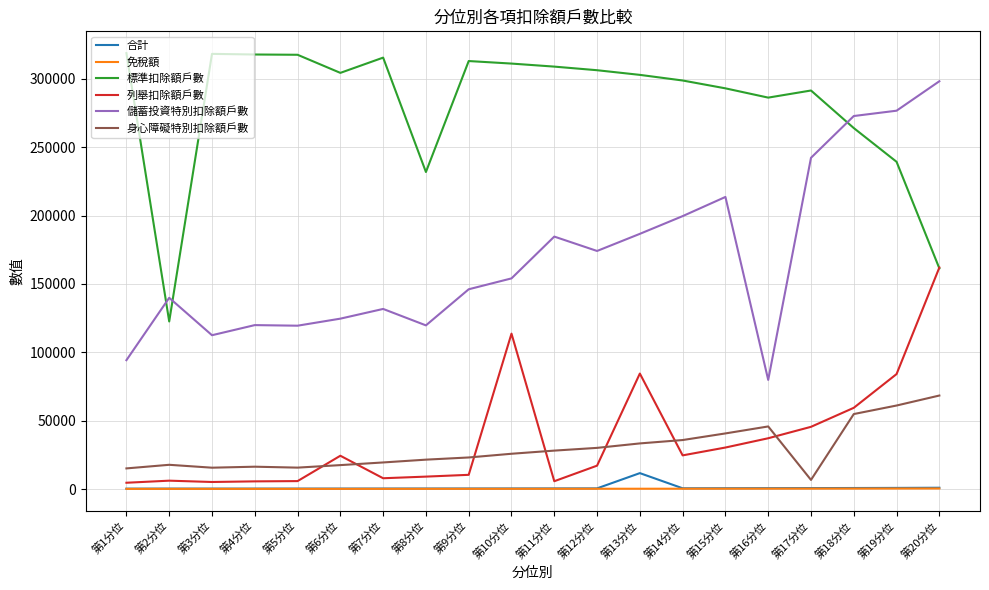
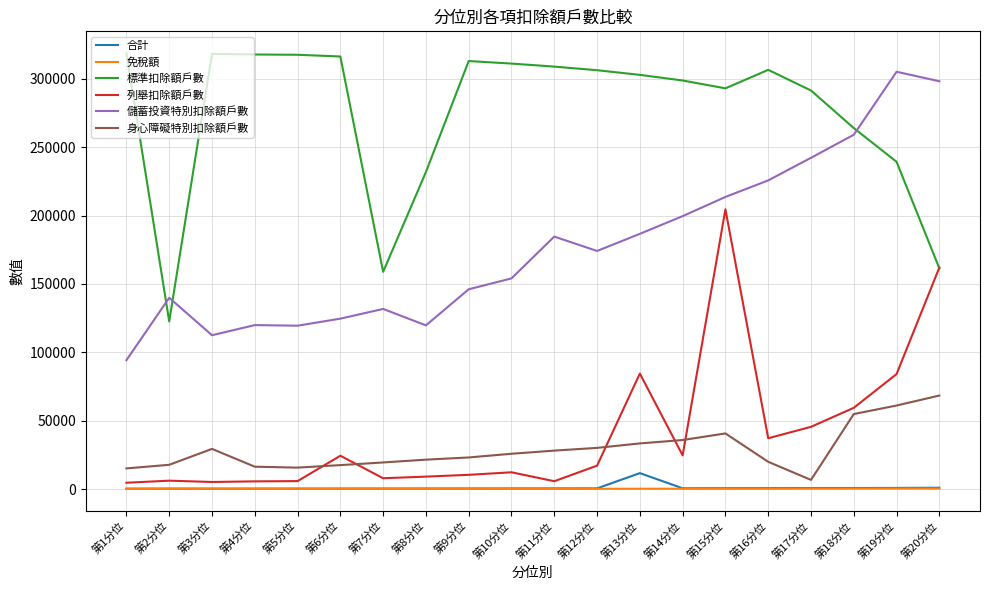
身心障礙特別扣除額戶數, 第3分位: 16000 -> 29000
標準扣除額戶數, 第6分位: 304000 -> 316000
標準扣除額戶數, 第7分位: 316000 -> 159000
列舉扣除額戶數, 第10分位: 114000 -> 12000
列舉扣除額戶數, 第15分位: 30000 -> 205000
標準扣除額戶數, 第16分位: 286000 -> 307000
儲蓄投資特別扣除額戶數, 第16分位: 80000 -> 226000
身心障礙特別扣除額戶數, 第16分位: 46000 -> 20000
儲蓄投資特別扣除額戶數, 第18分位: 273000 -> 259000
儲蓄投資特別扣除額戶數, 第19分位: 277000 -> 305000
